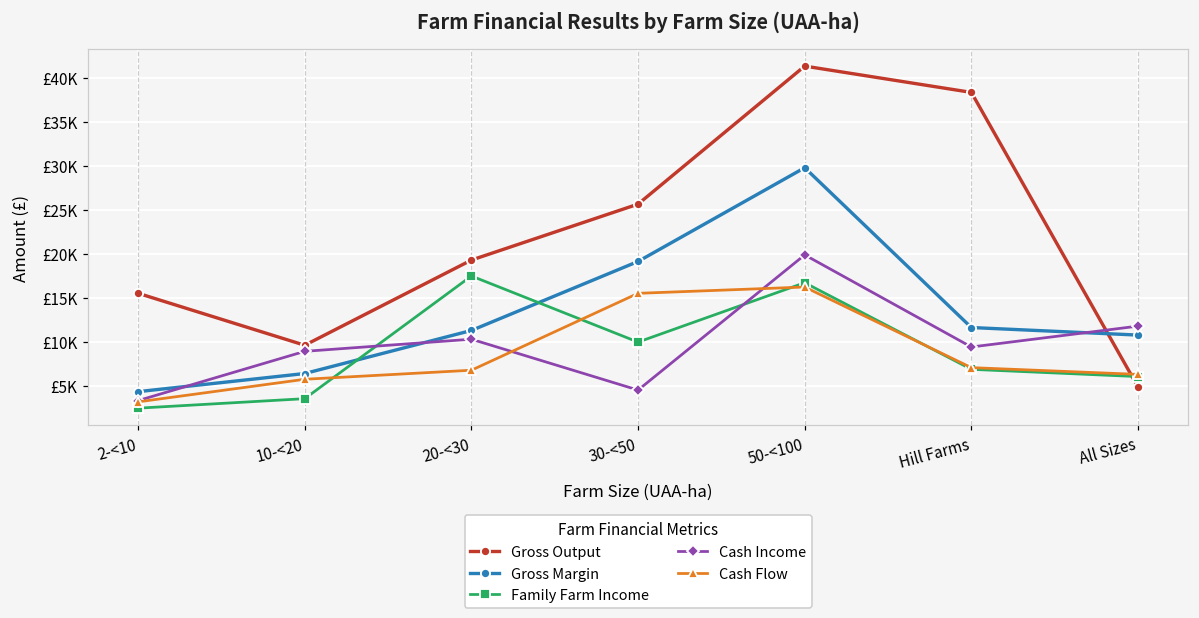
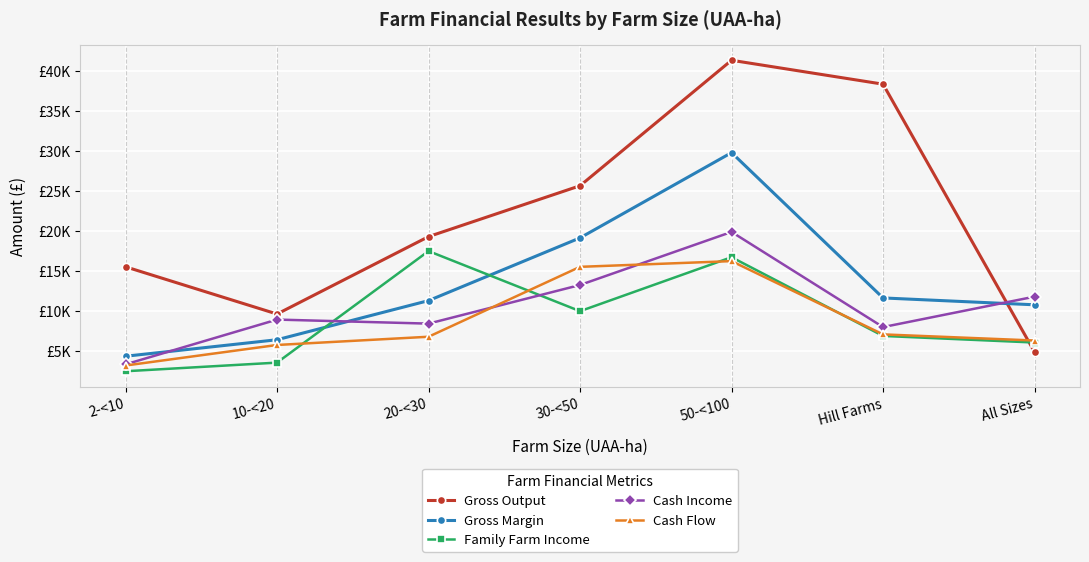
Cash Income, 20-<30: £10000 -> £8000
Cash Income, 30-<50: £4000 -> £13000
Cash Income, Hill Farms: £9000 -> £8000
